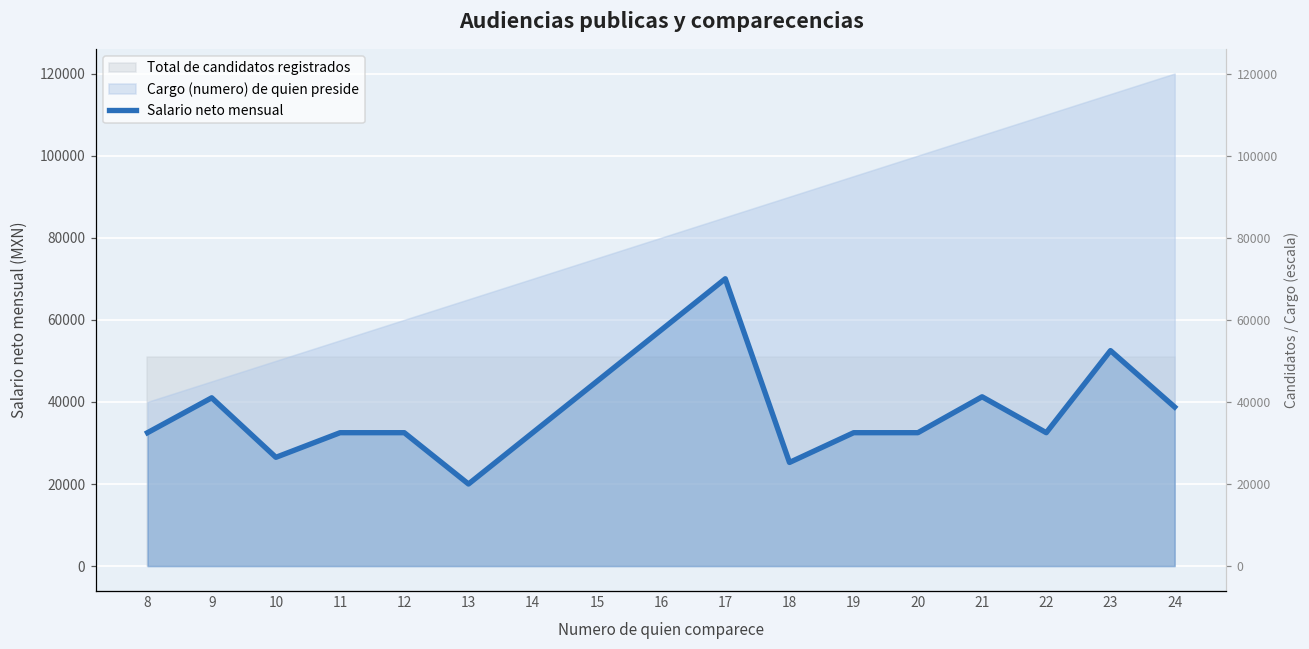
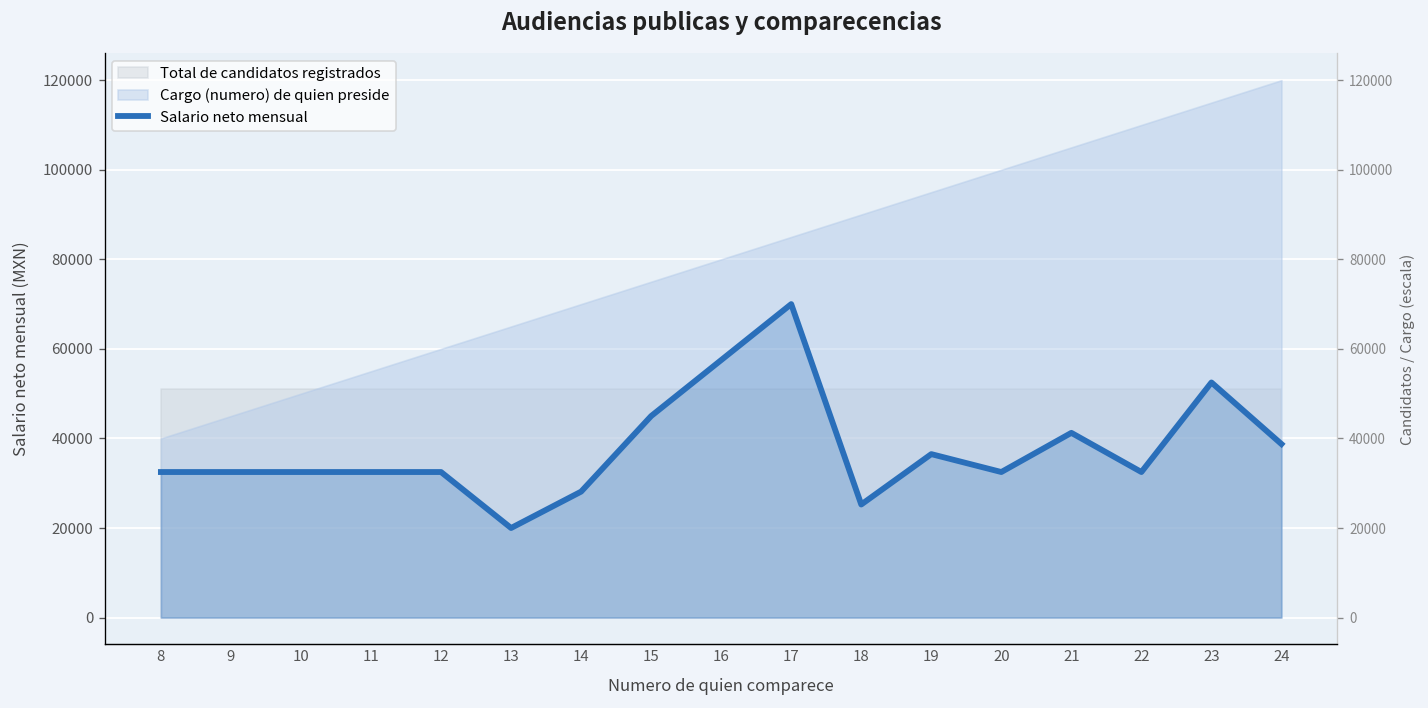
Salario neto mensual, 9: 41000 -> 33000
Salario neto mensual, 10: 27000 -> 33000
Salario neto mensual, 14: 33000 -> 28000
Salario neto mensual, 19: 33000 -> 36000
